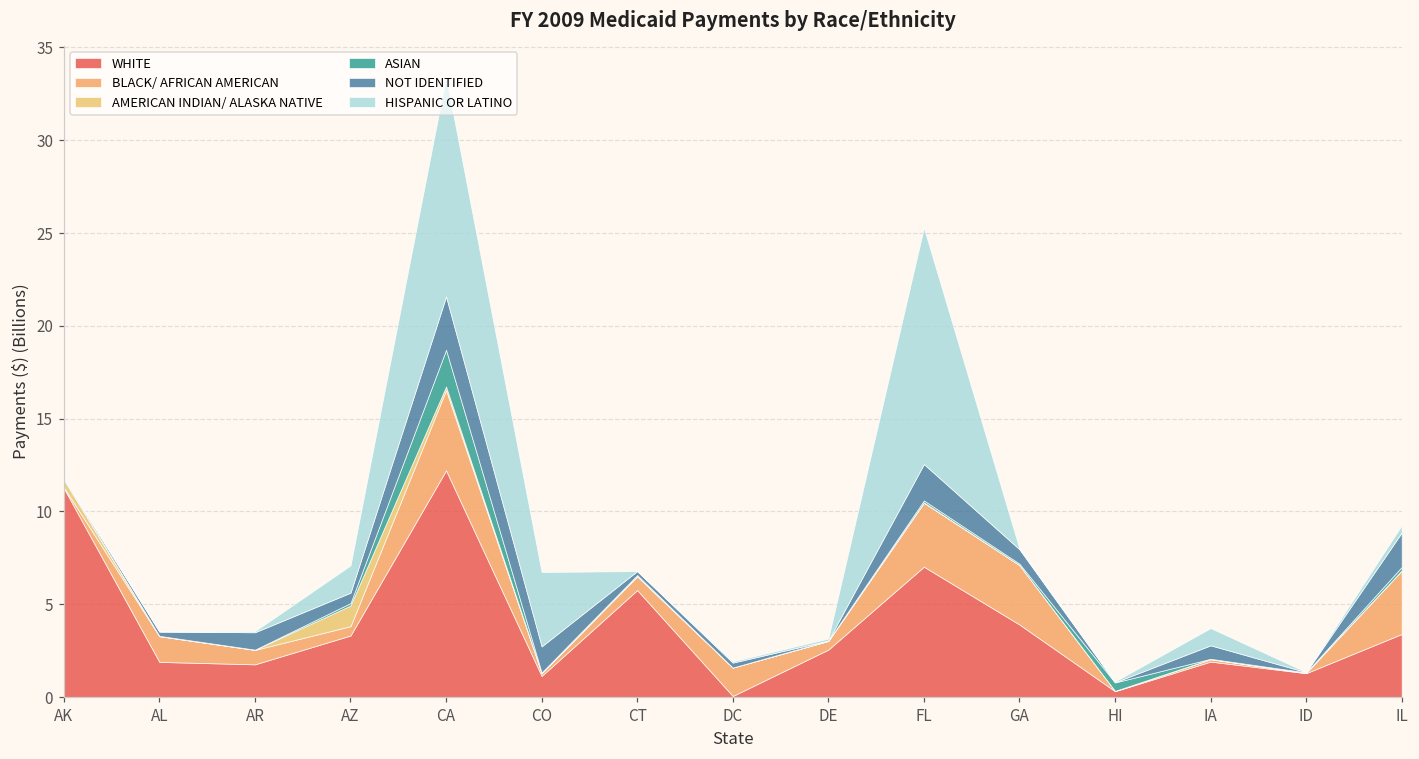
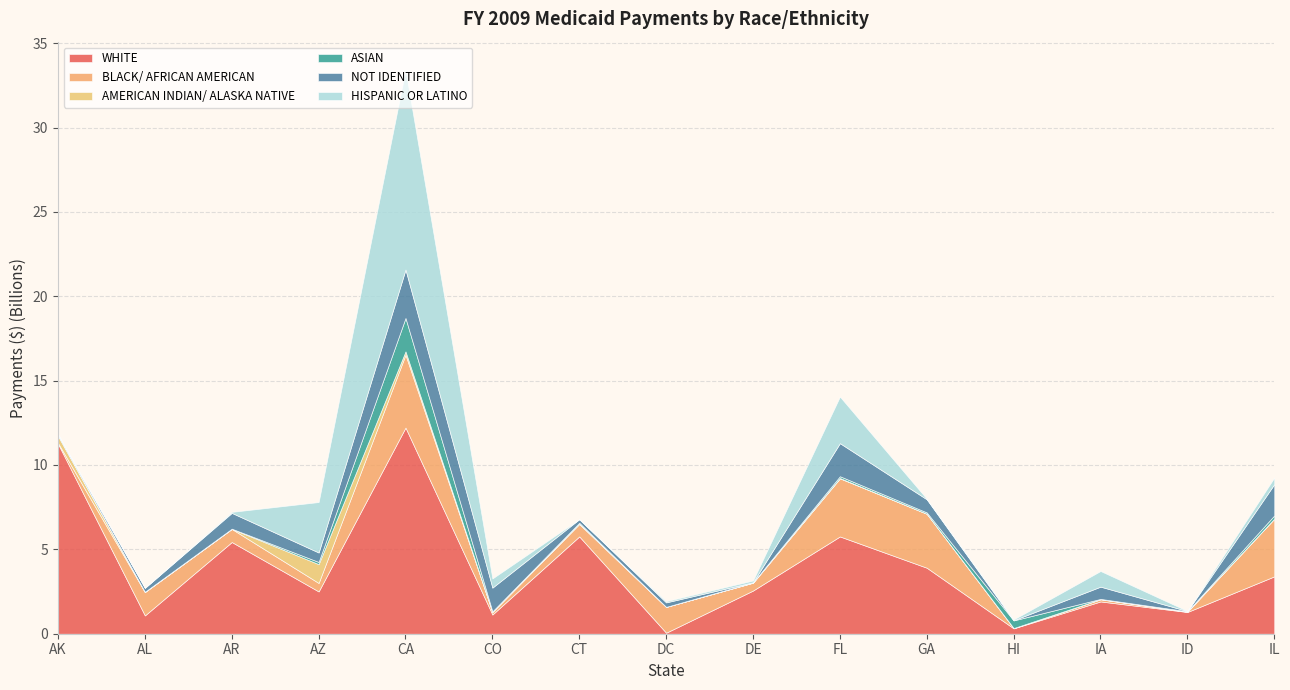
WHITE, AL: 1.9 -> 1.1
WHITE, AR: 1.8 -> 5.4
WHITE, AZ: 3.3 -> 2.5
HISPANIC OR LATINO, AZ: 1.5 -> 3.0
HISPANIC OR LATINO, CO: 4.0 -> 0.5
WHITE, FL: 7.0 -> 5.8
HISPANIC OR LATINO, FL: 12.7 -> 2.8
